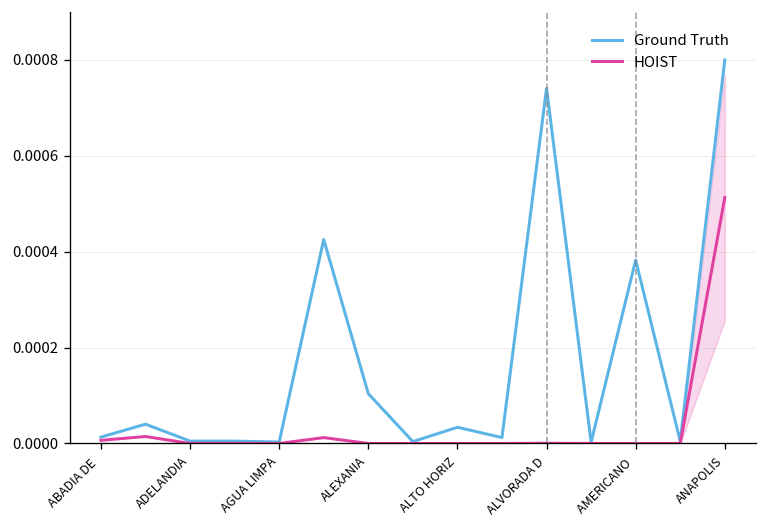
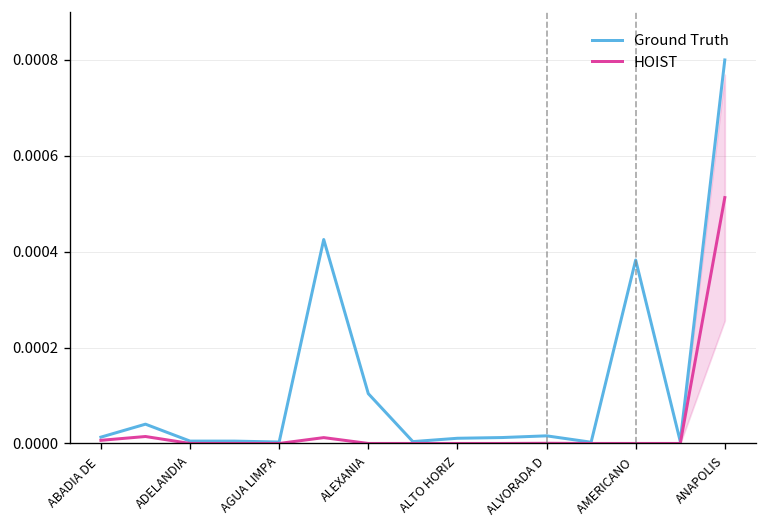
Ground Truth, ALTO HORIZ: 0.00003 -> 0.00001
Ground Truth, ALVORADA D: 0.00074 -> 0.00002
